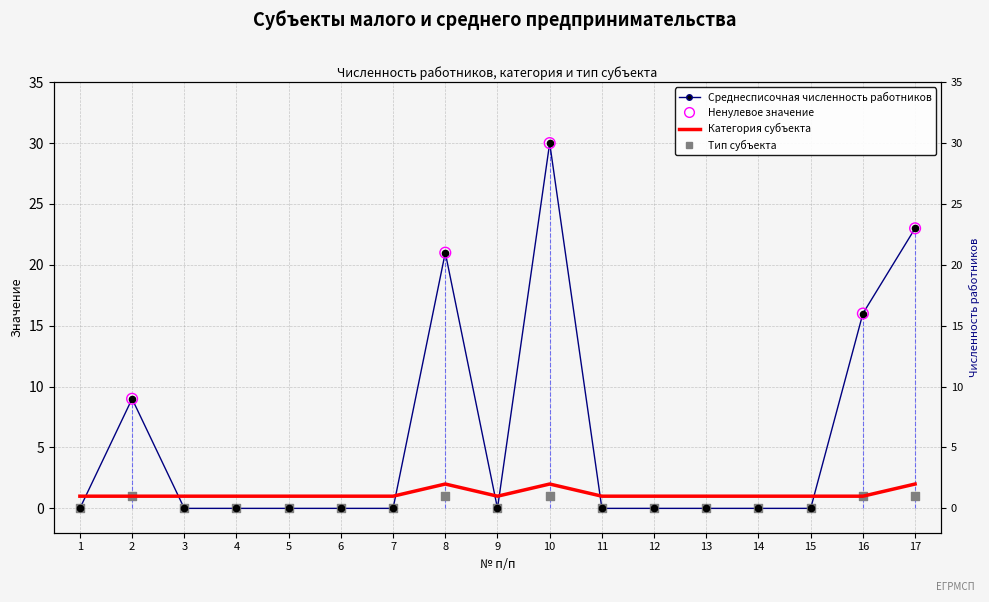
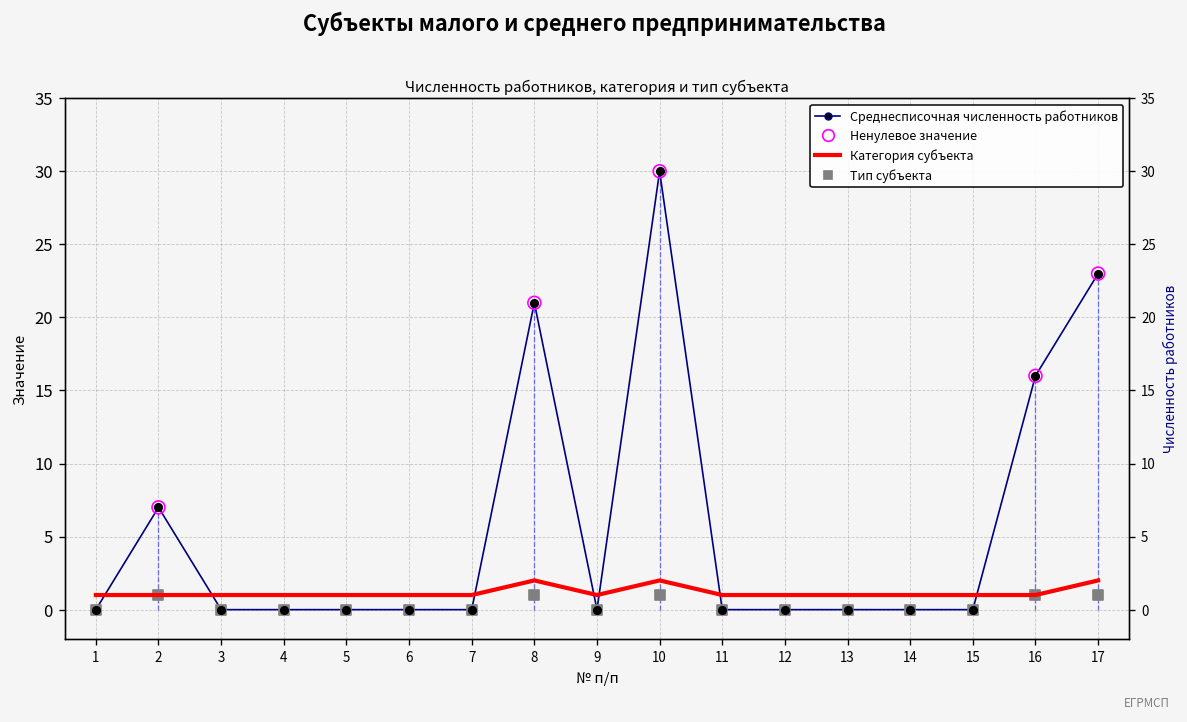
Среднесписочная численность работников, 2: 9 -> 7
